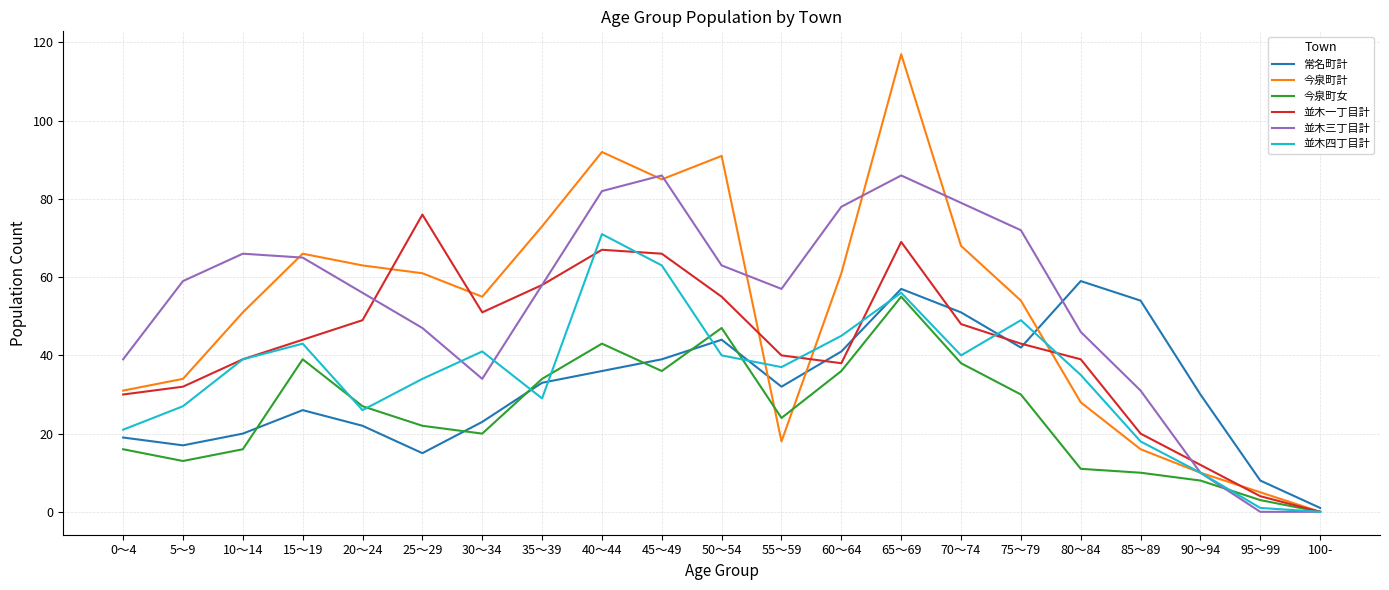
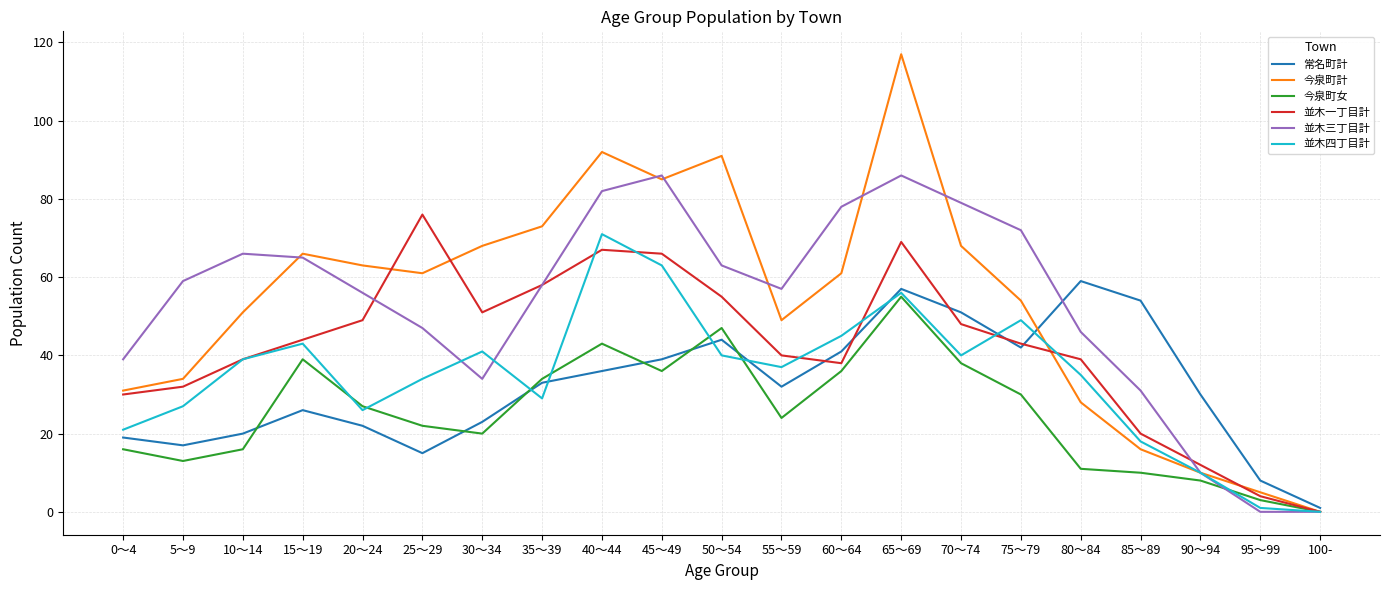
今泉町計, 30～34: 55 -> 68
今泉町計, 55～59: 18 -> 49
